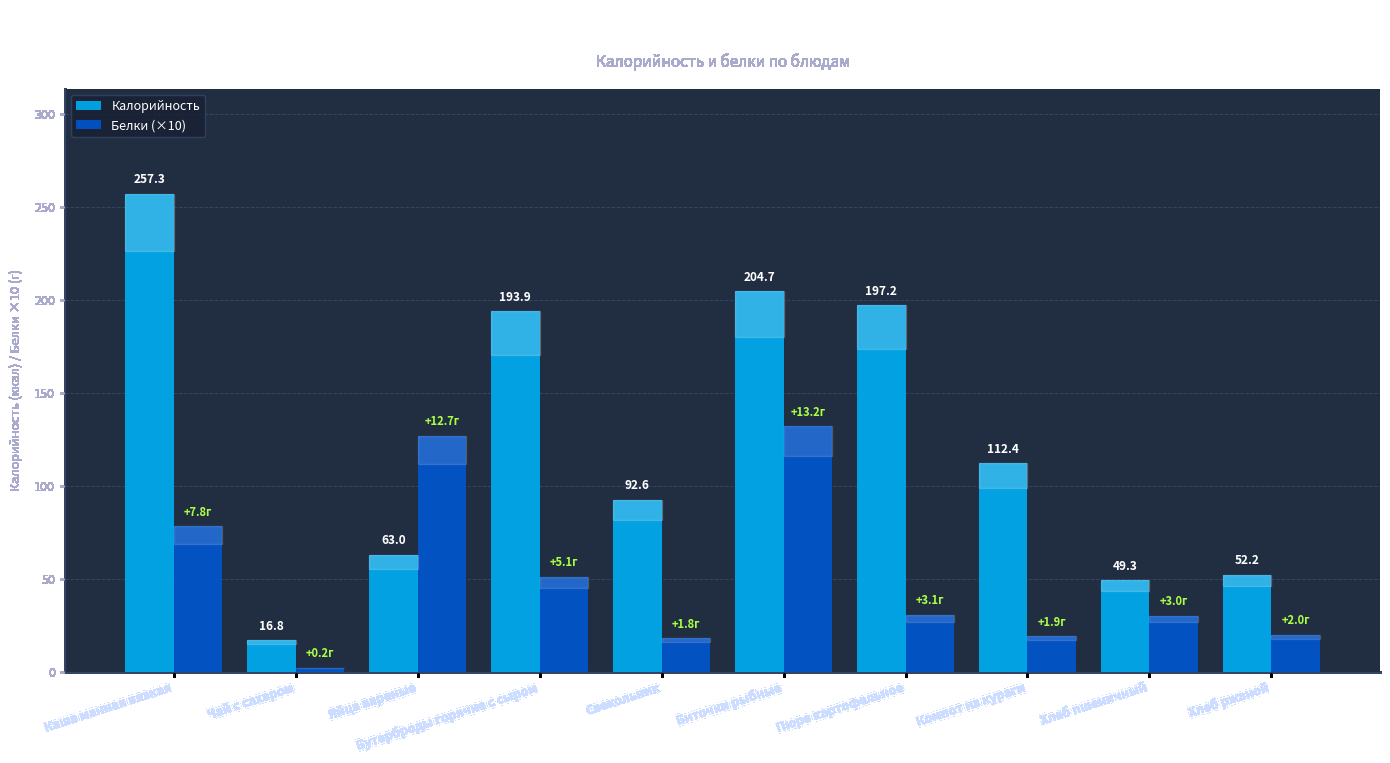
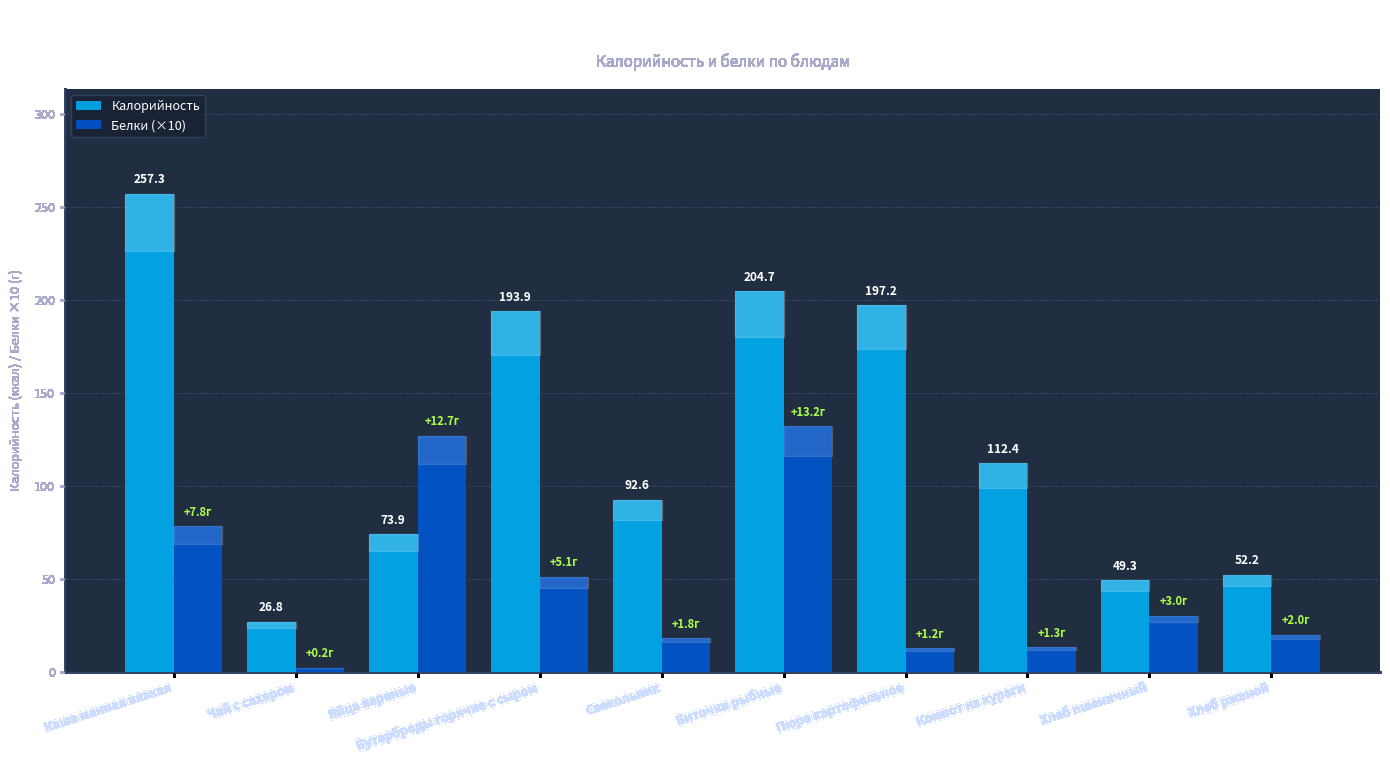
Калорийность, Чай с сахаром: 16.8 -> 26.8
Калорийность, Яйца вареные: 63.0 -> 73.9
Белки (×10), Пюре картофельное: +3.1г -> +1.2г
Белки (×10), Компот из кураги: +1.9г -> +1.3г
